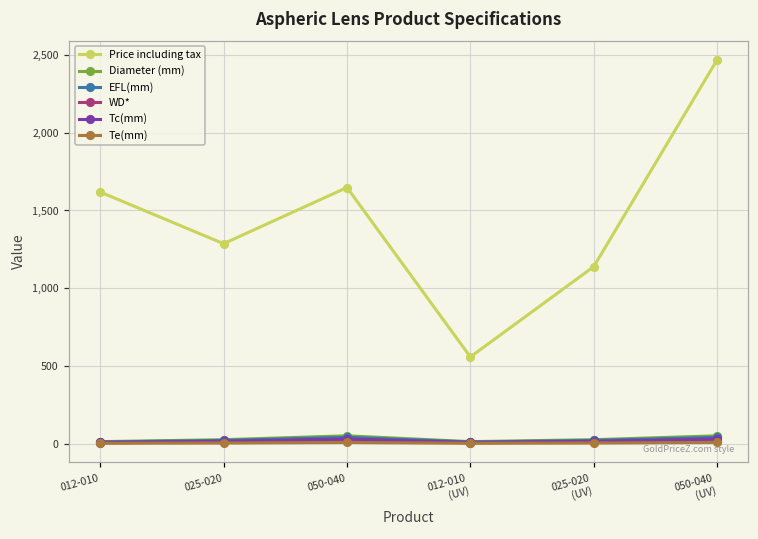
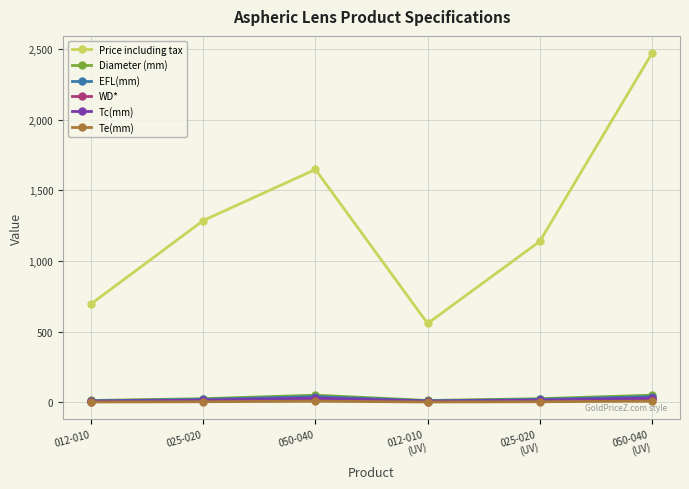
Price including tax, 012-010: 1,620 -> 700
